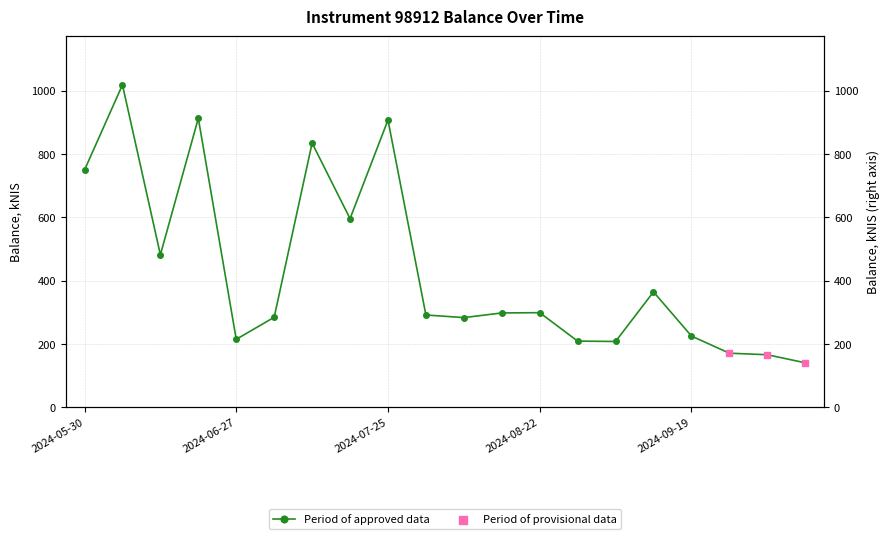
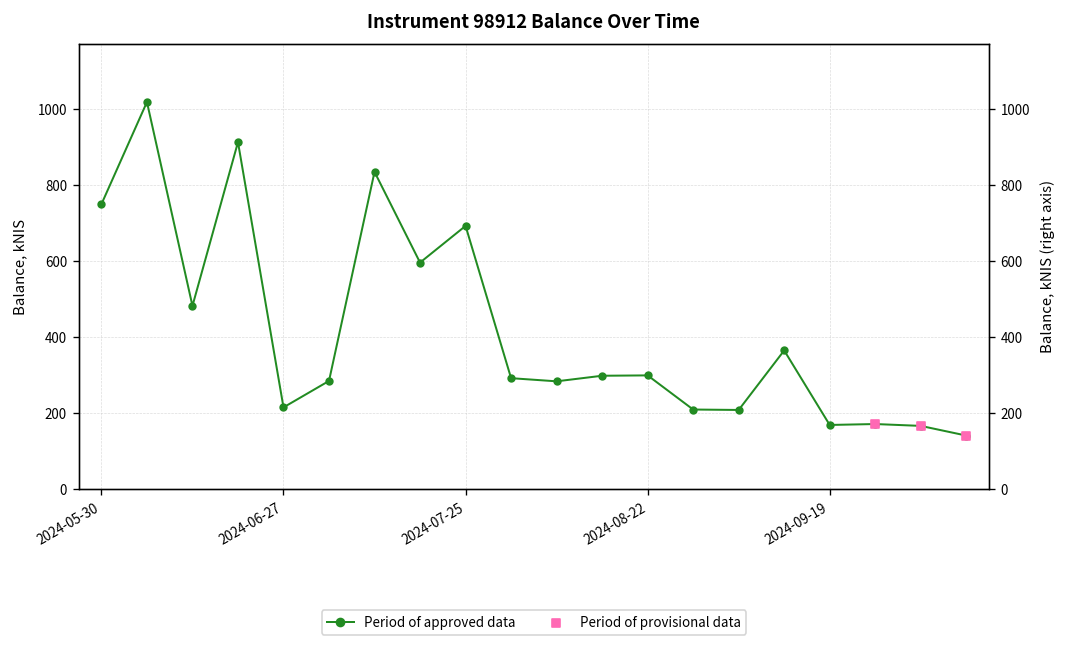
Period of approved data, 2024-07-25: 910 -> 690
Period of approved data, 2024-09-19: 230 -> 170
